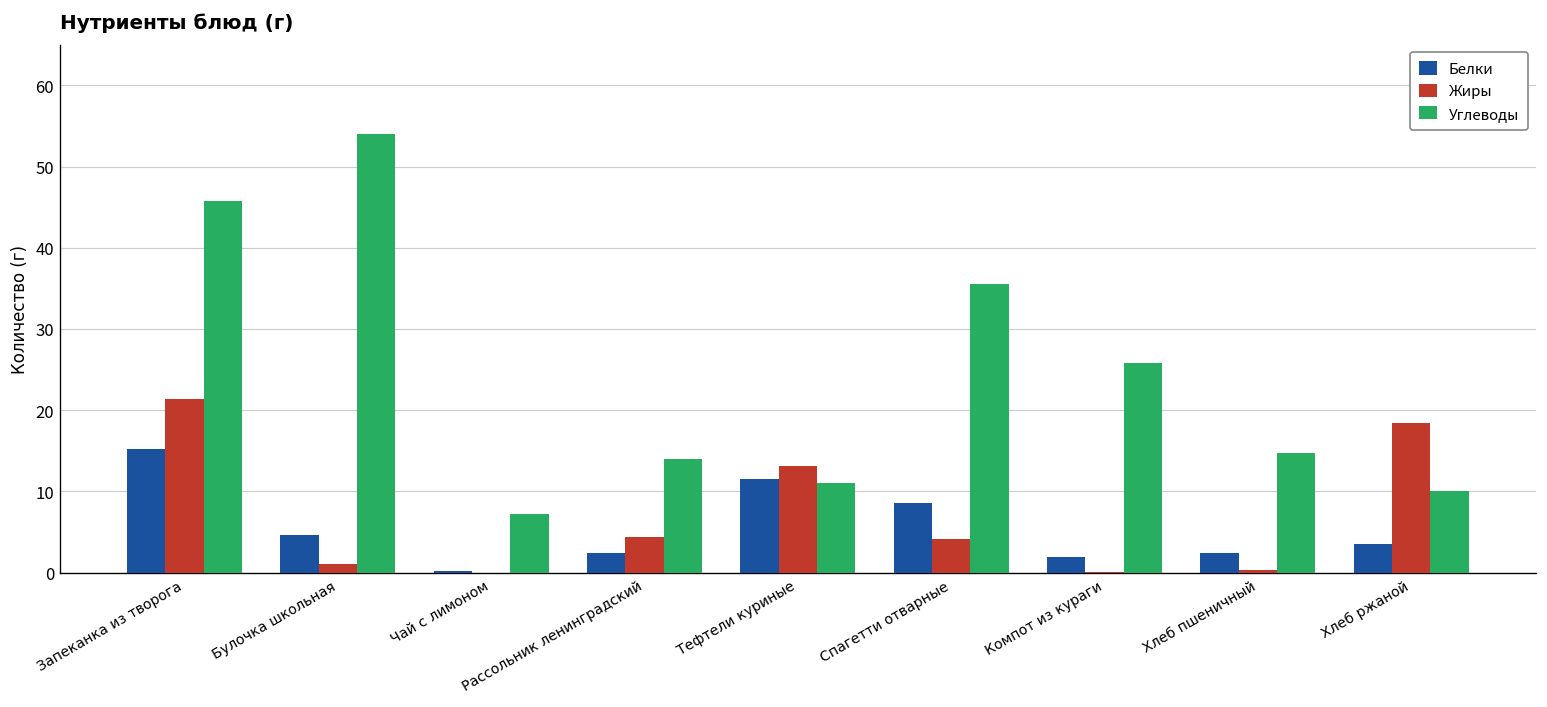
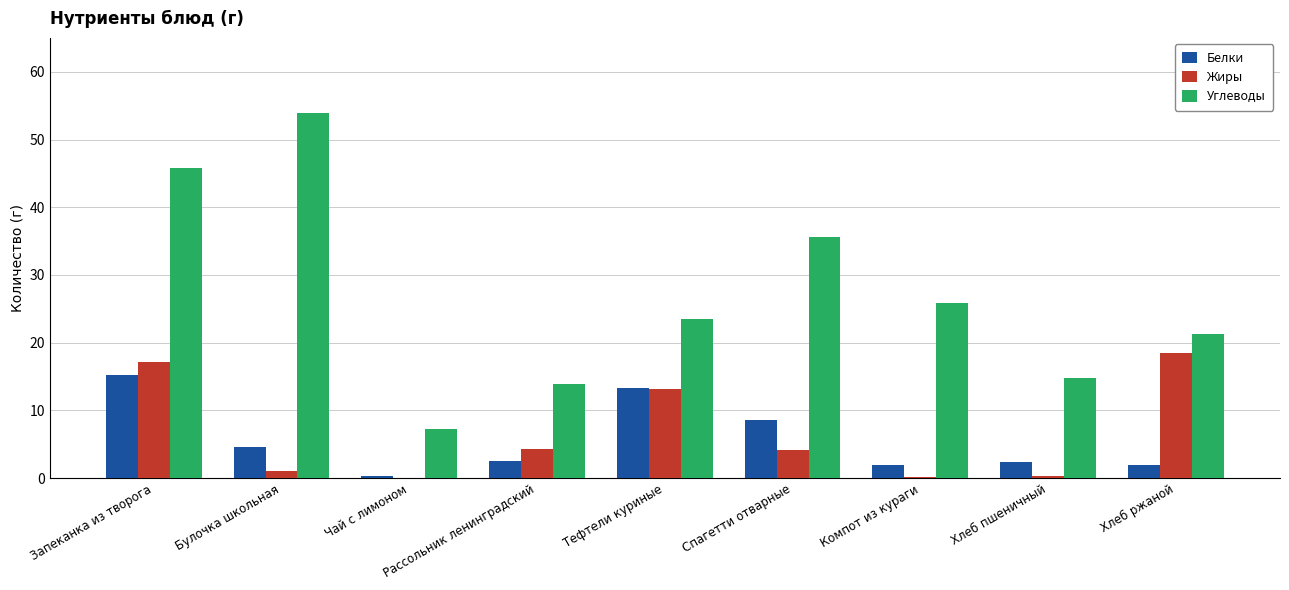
Жиры, Запеканка из творога: 21 -> 17
Белки, Тефтели куриные: 11 -> 13
Углеводы, Тефтели куриные: 11 -> 24
Белки, Хлеб ржаной: 4 -> 2
Углеводы, Хлеб ржаной: 10 -> 21
